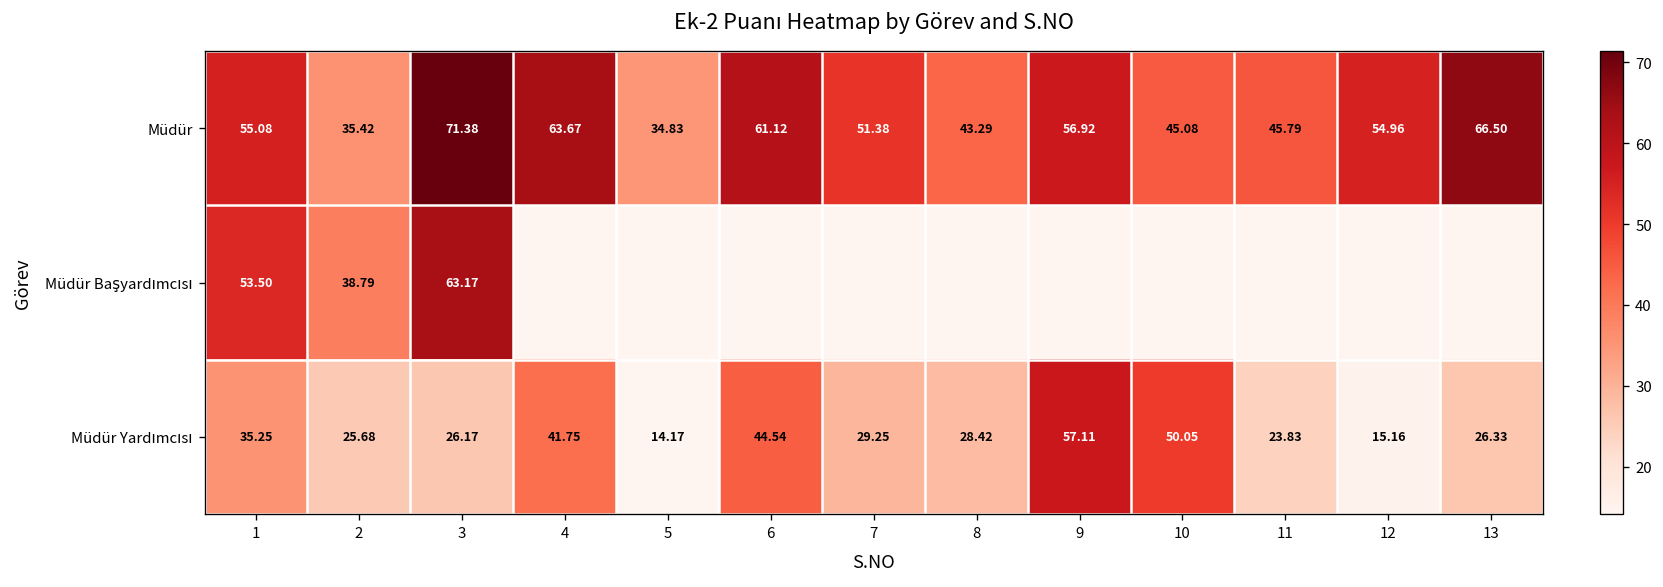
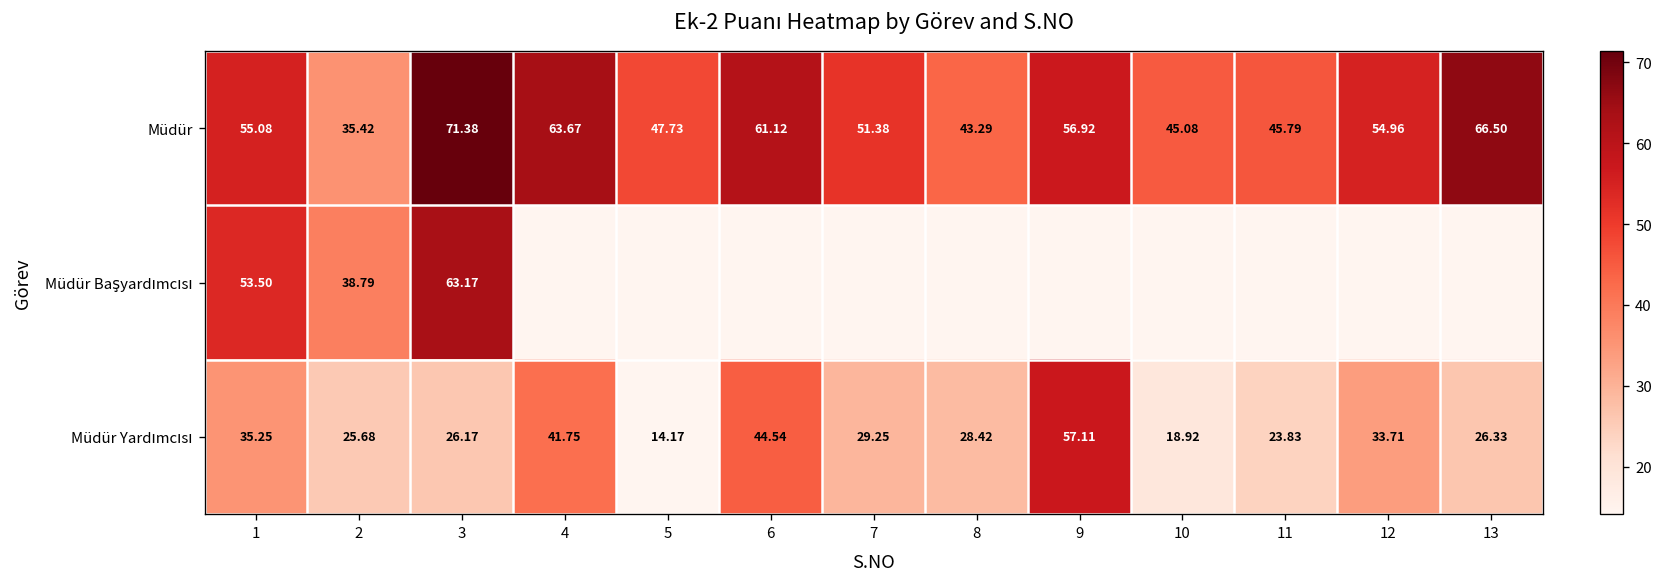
Müdür, 5: 34.83 -> 47.73
Müdür Yardımcısı, 10: 50.05 -> 18.92
Müdür Yardımcısı, 12: 15.16 -> 33.71
